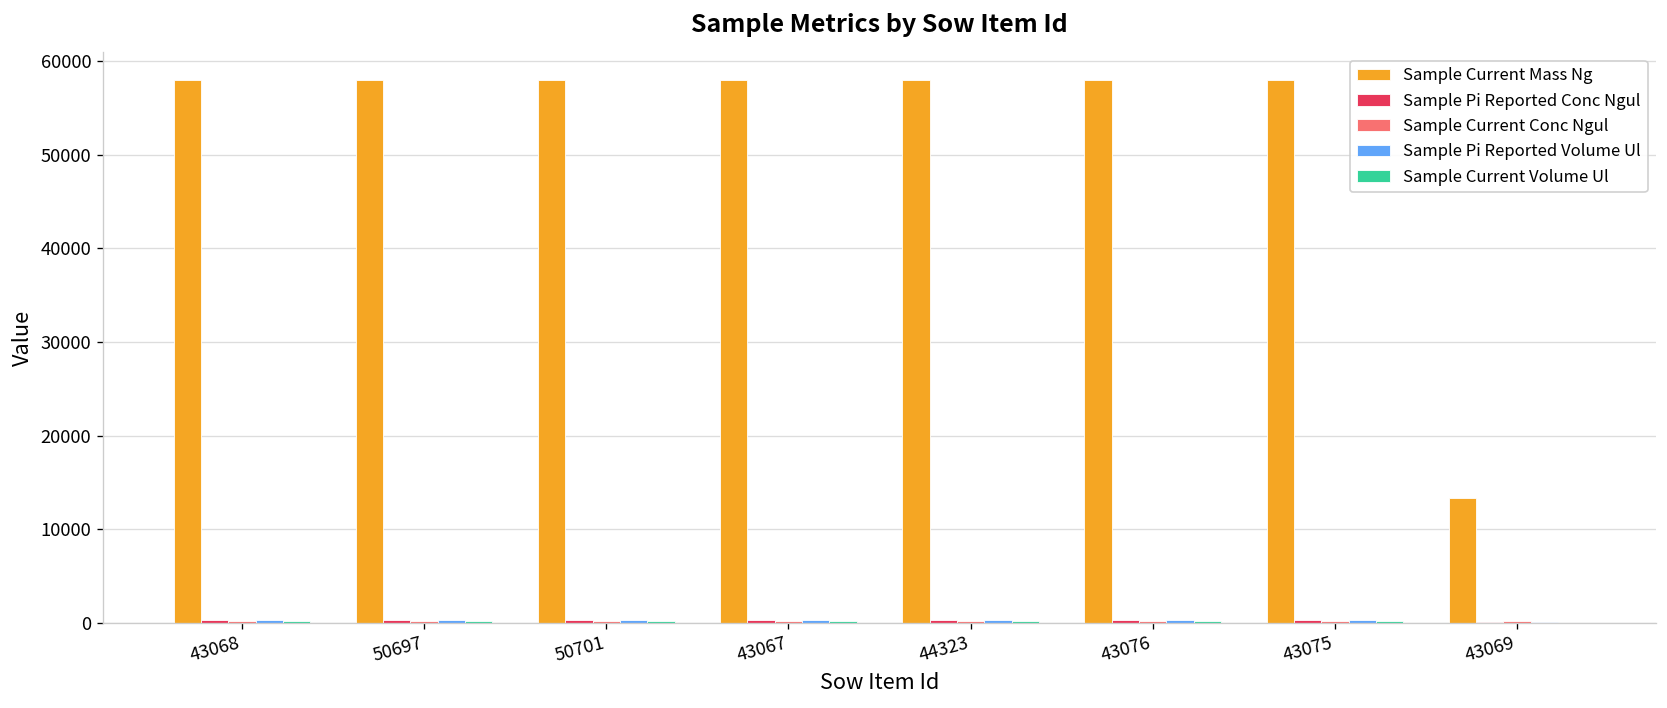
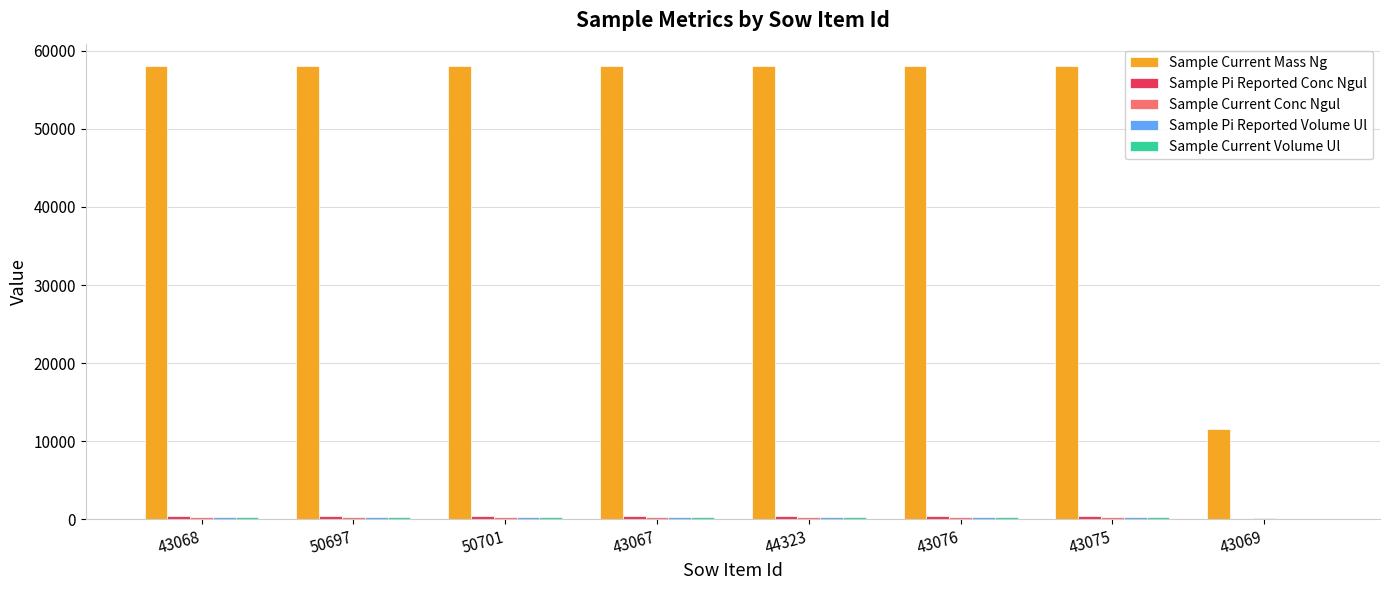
Sample Current Mass Ng, 43069: 13000 -> 12000
